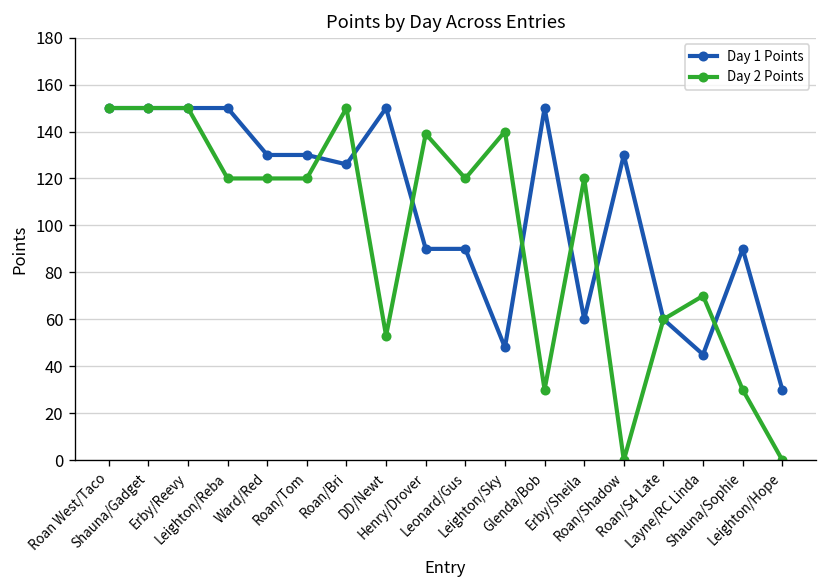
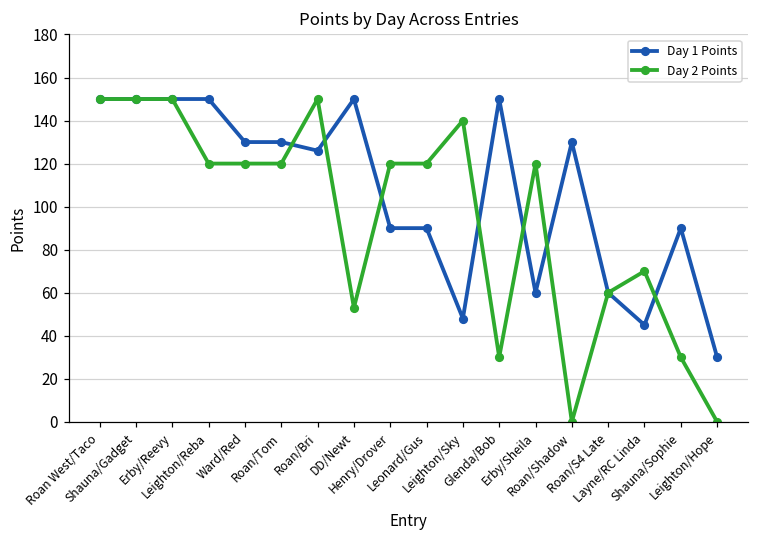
Day 2 Points, Henry/Drover: 139 -> 120
